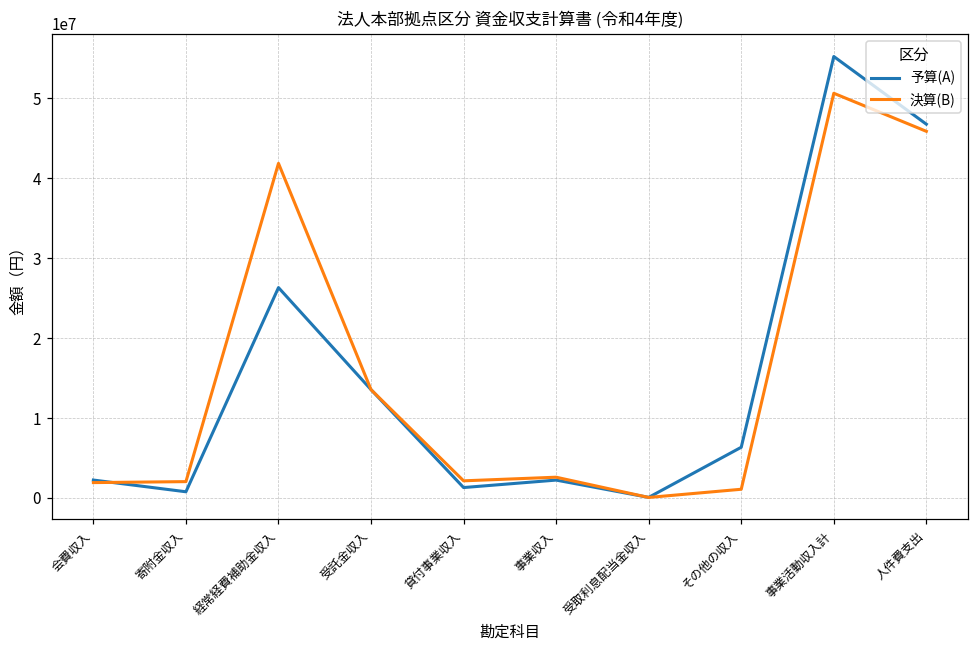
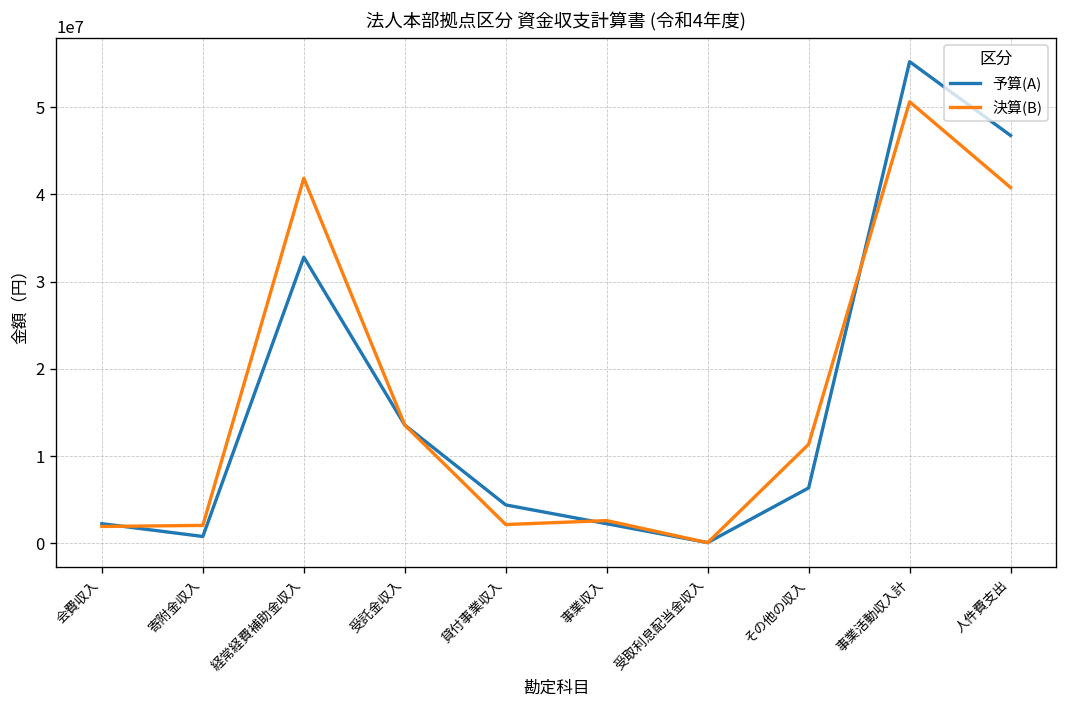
予算(A), 経常経費補助金収入: 26000000 -> 33000000
予算(A), 貸付事業収入: 1000000 -> 4000000
決算(B), その他の収入: 1000000 -> 11000000
決算(B), 人件費支出: 46000000 -> 41000000
